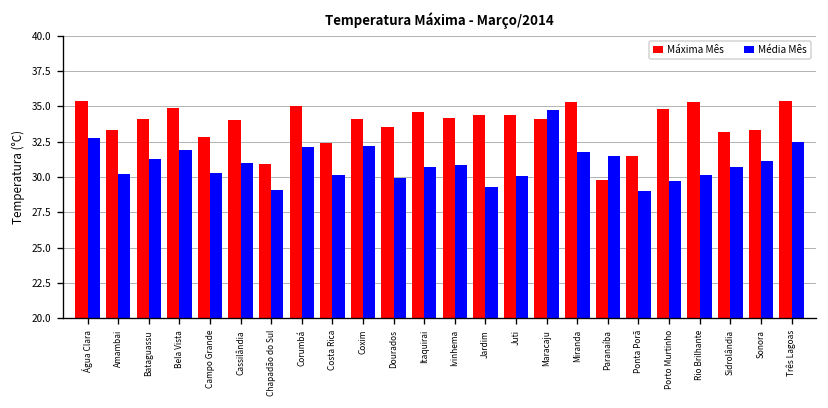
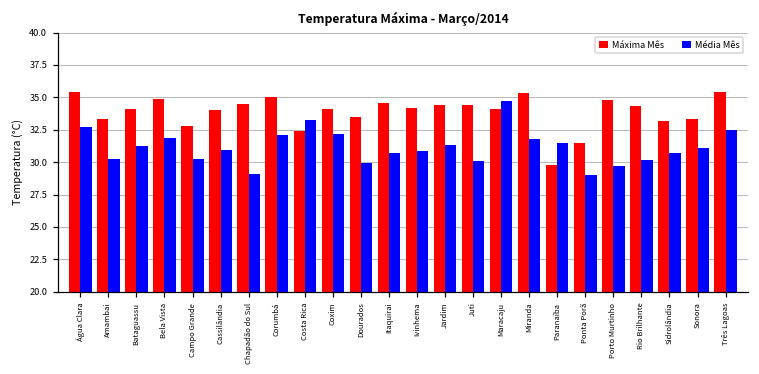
Máxima Mês, Chapadão do Sul: 30.9 -> 34.5
Média Mês, Costa Rica: 30.1 -> 33.3
Média Mês, Jardim: 29.3 -> 31.4
Máxima Mês, Rio Brilhante: 35.3 -> 34.3
